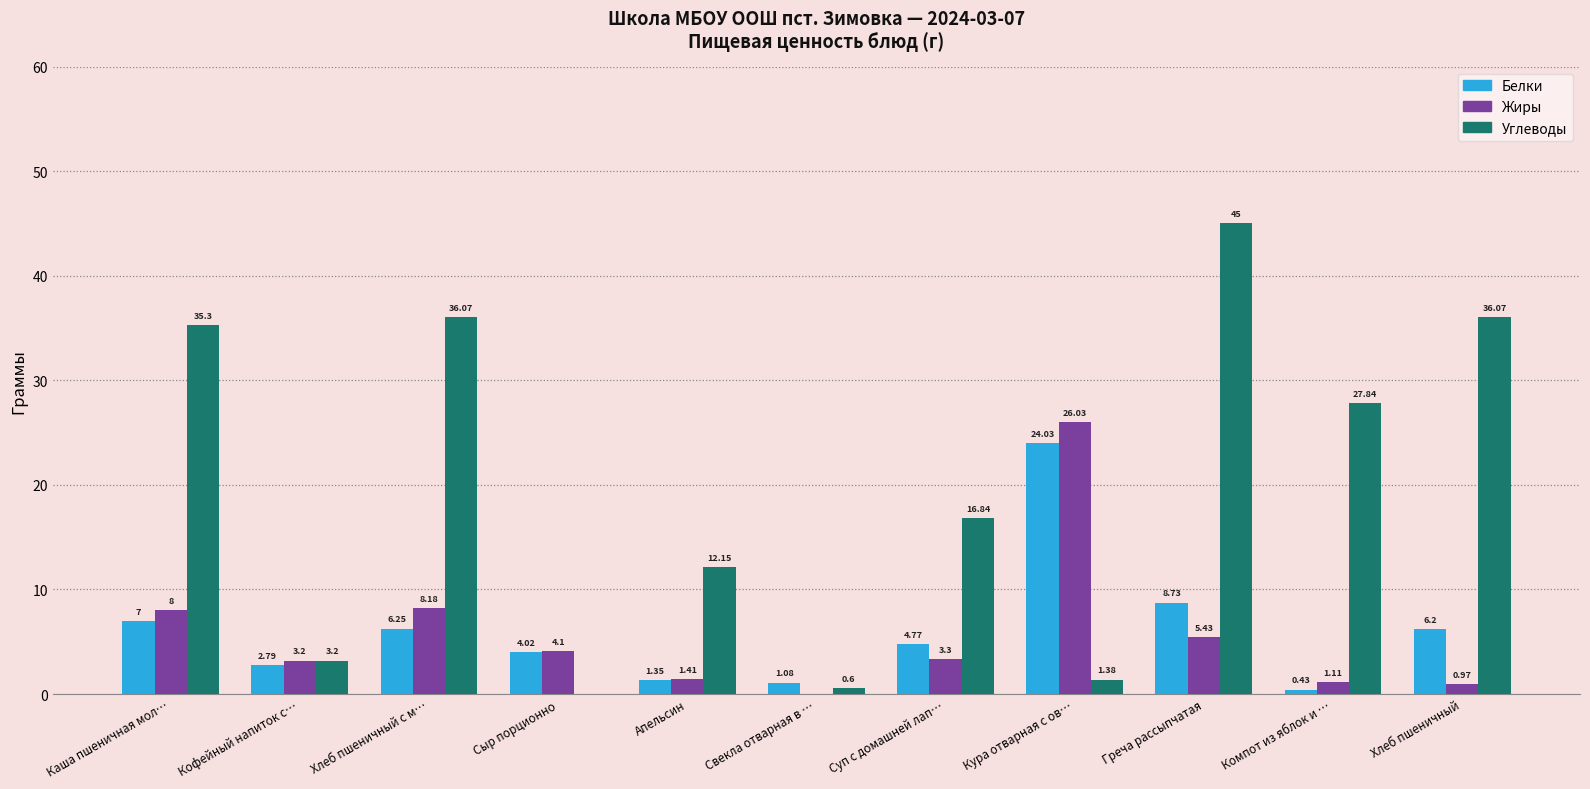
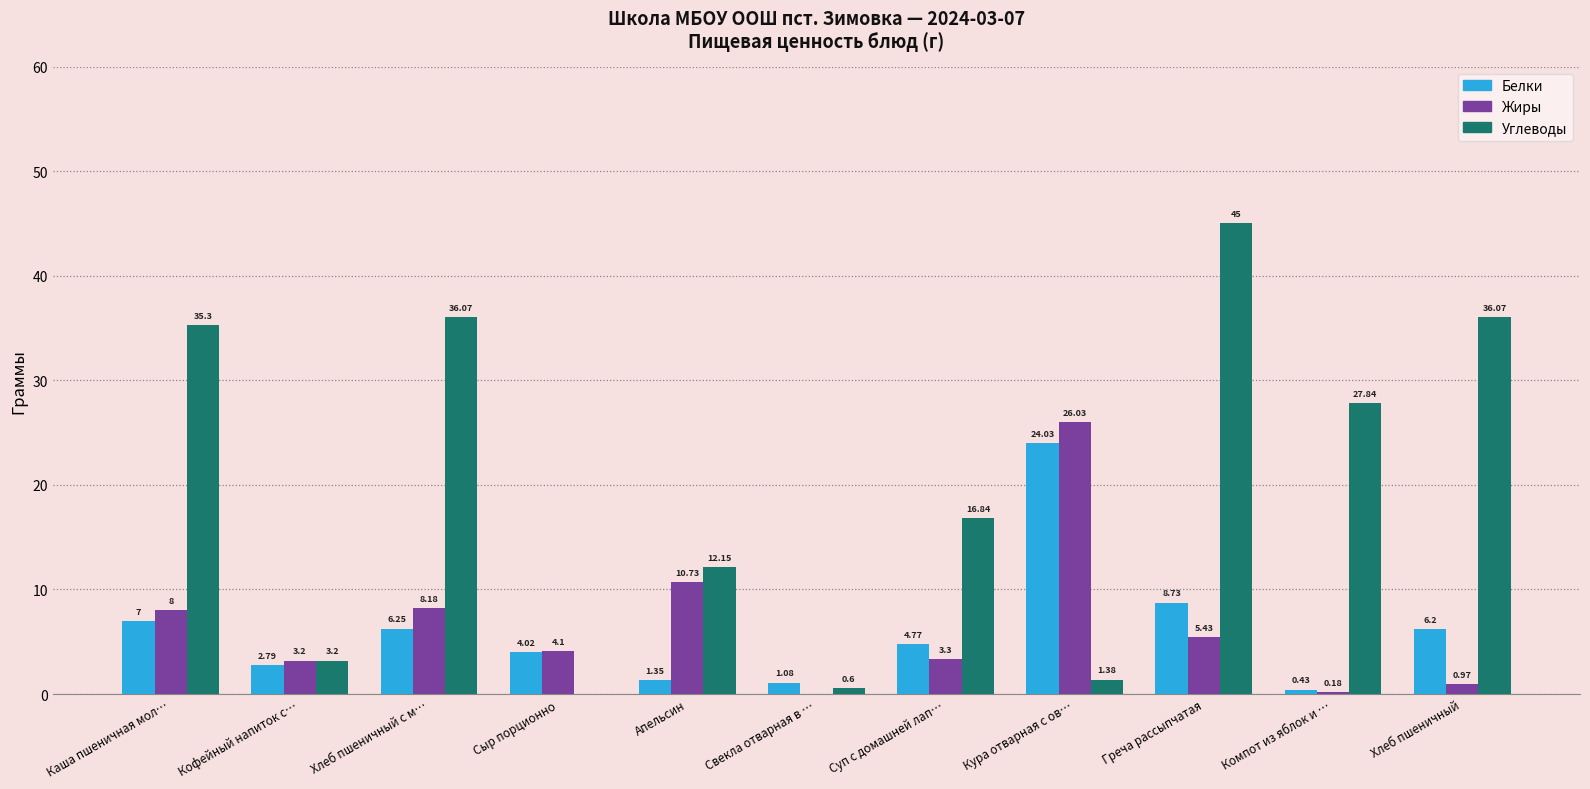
Жиры, Апельсин: 1.41 -> 10.73
Жиры, Компот из яблок и …: 1.11 -> 0.18
